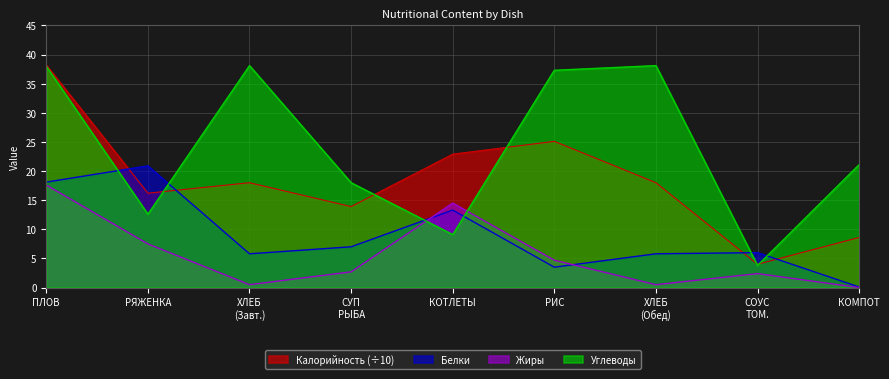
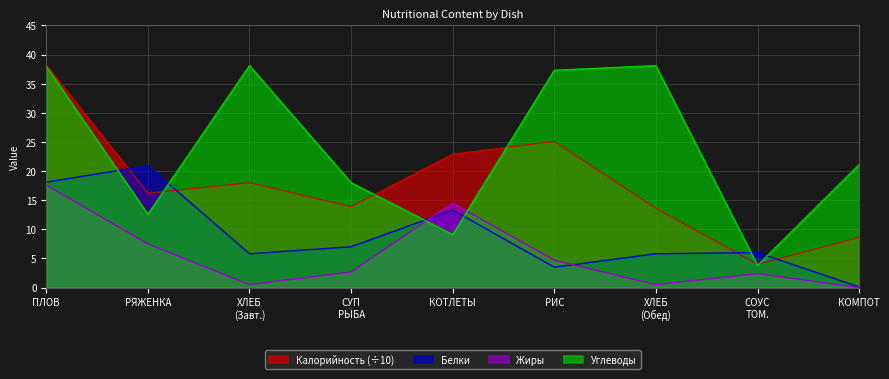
Калорийность (÷10), ХЛЕБ (Обед): 18 -> 14
